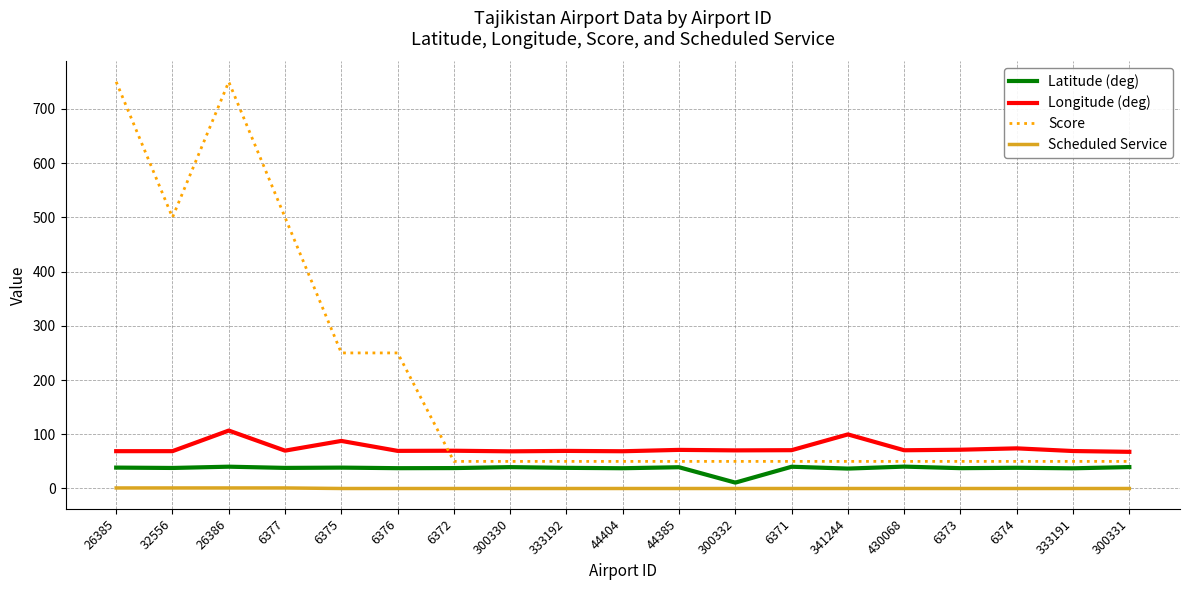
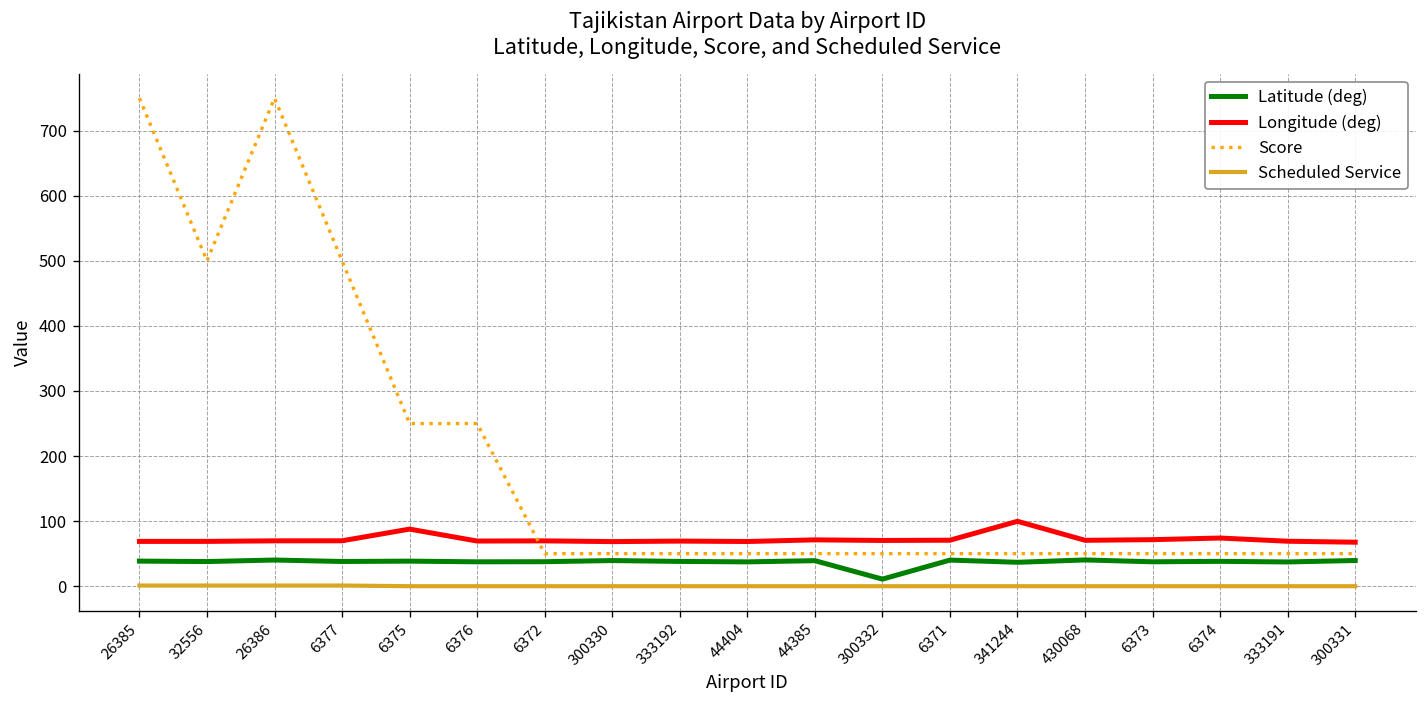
Longitude (deg), 26386: 110 -> 70
